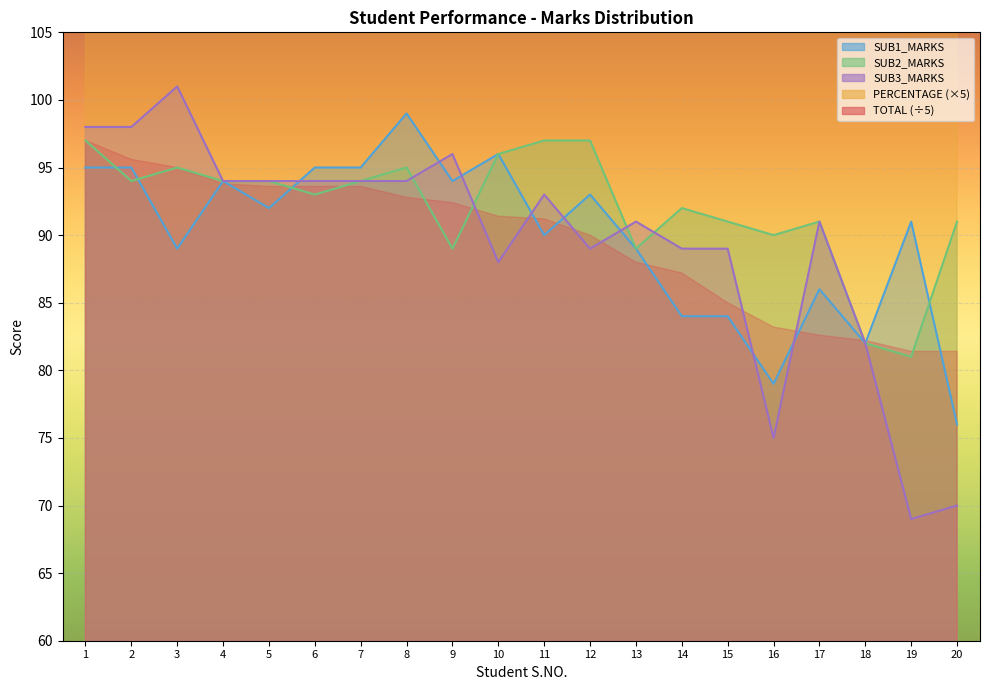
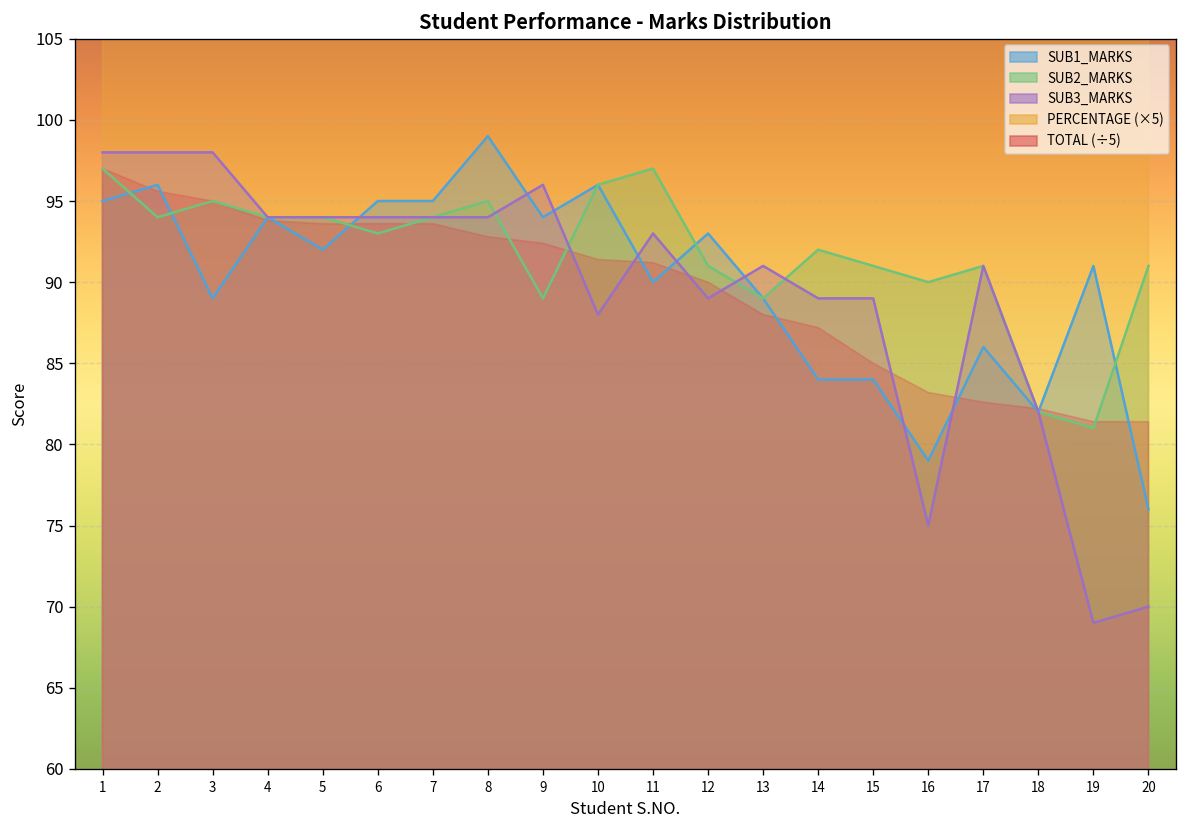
SUB1_MARKS, 2: 95 -> 96
SUB3_MARKS, 3: 101 -> 98
SUB2_MARKS, 12: 97 -> 91
